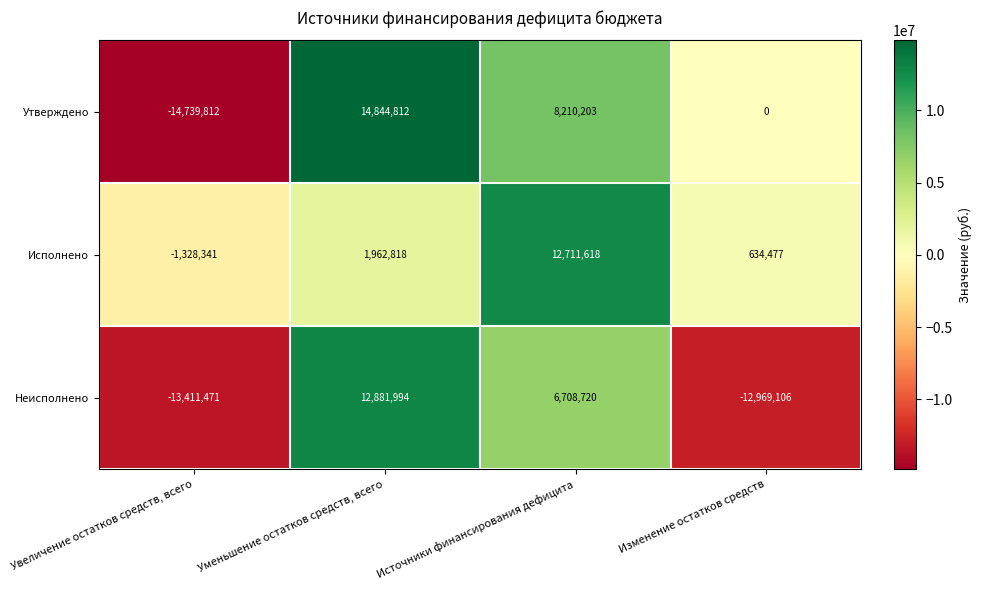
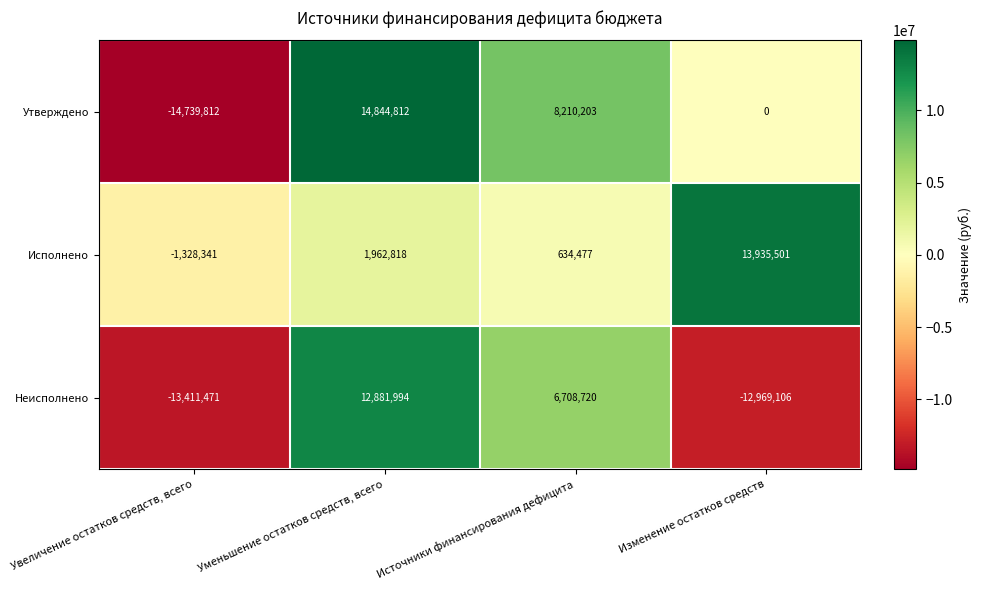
Исполнено, Источники финансирования дефицита: 12,711,618 -> 634,477
Исполнено, Изменение остатков средств: 634,477 -> 13,935,501
